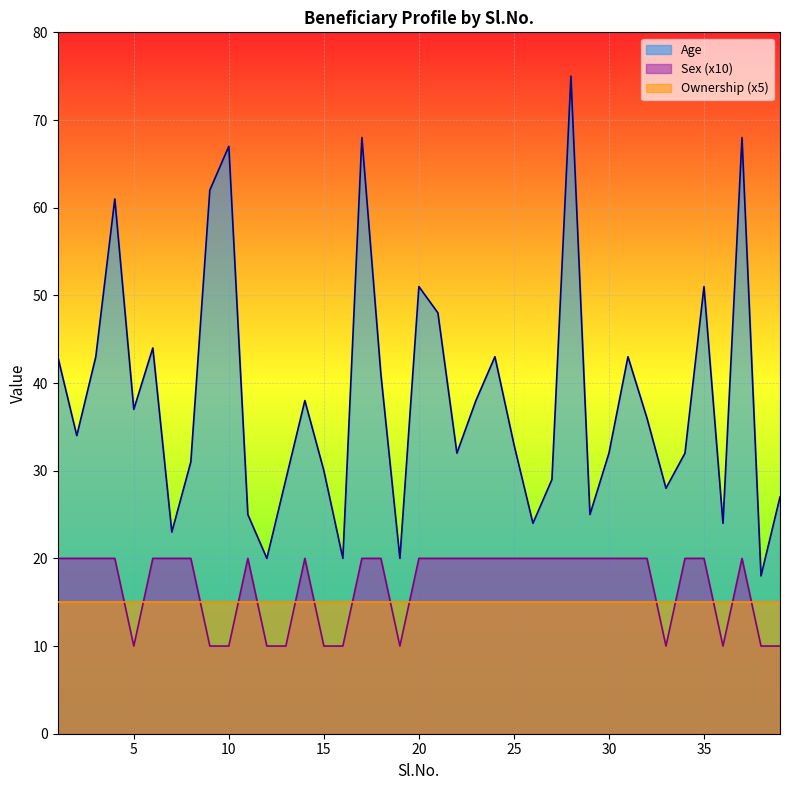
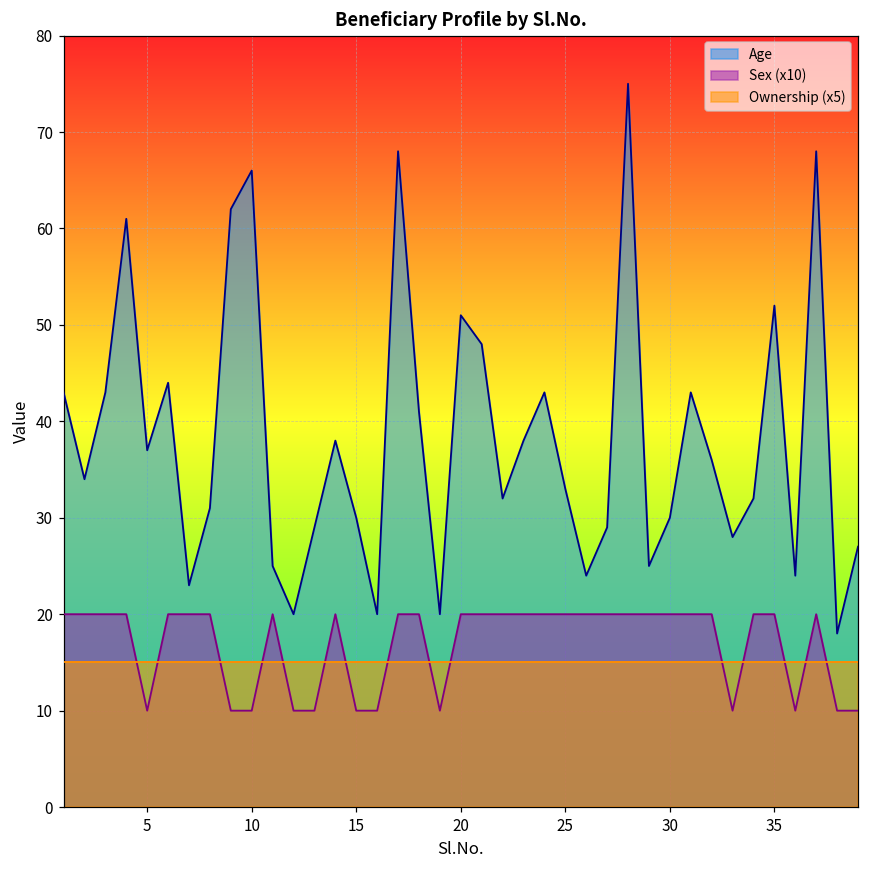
Age, 10: 67 -> 66
Age, 30: 32 -> 30
Age, 35: 51 -> 52
